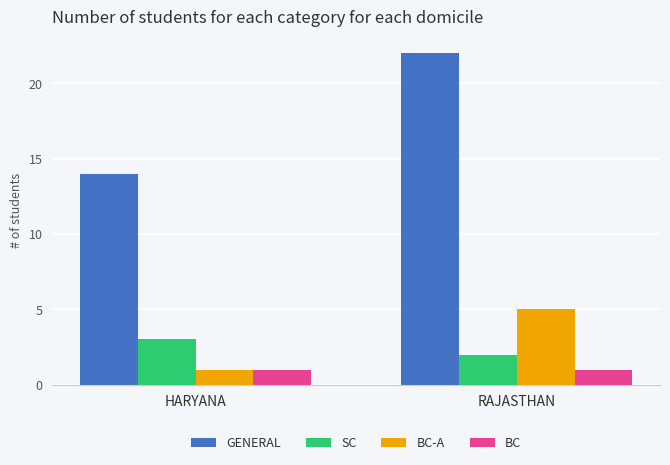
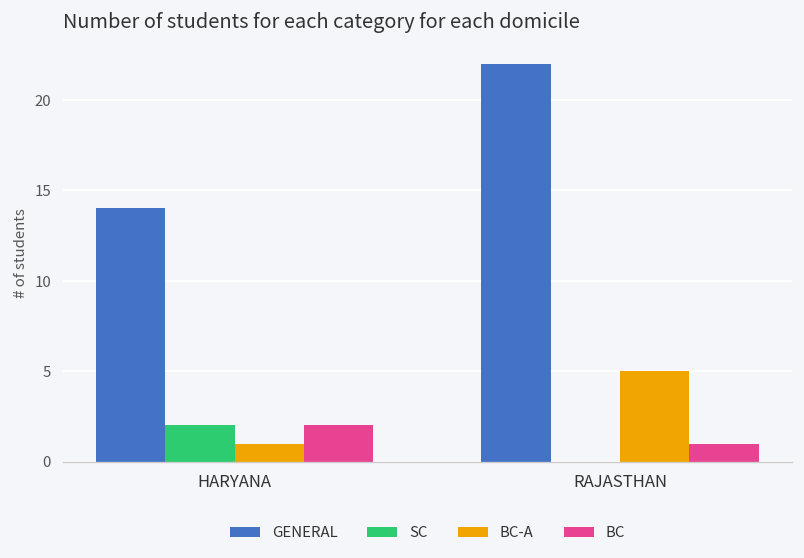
SC, HARYANA: 3 -> 2
BC, HARYANA: 1 -> 2
SC, RAJASTHAN: 2 -> 0
